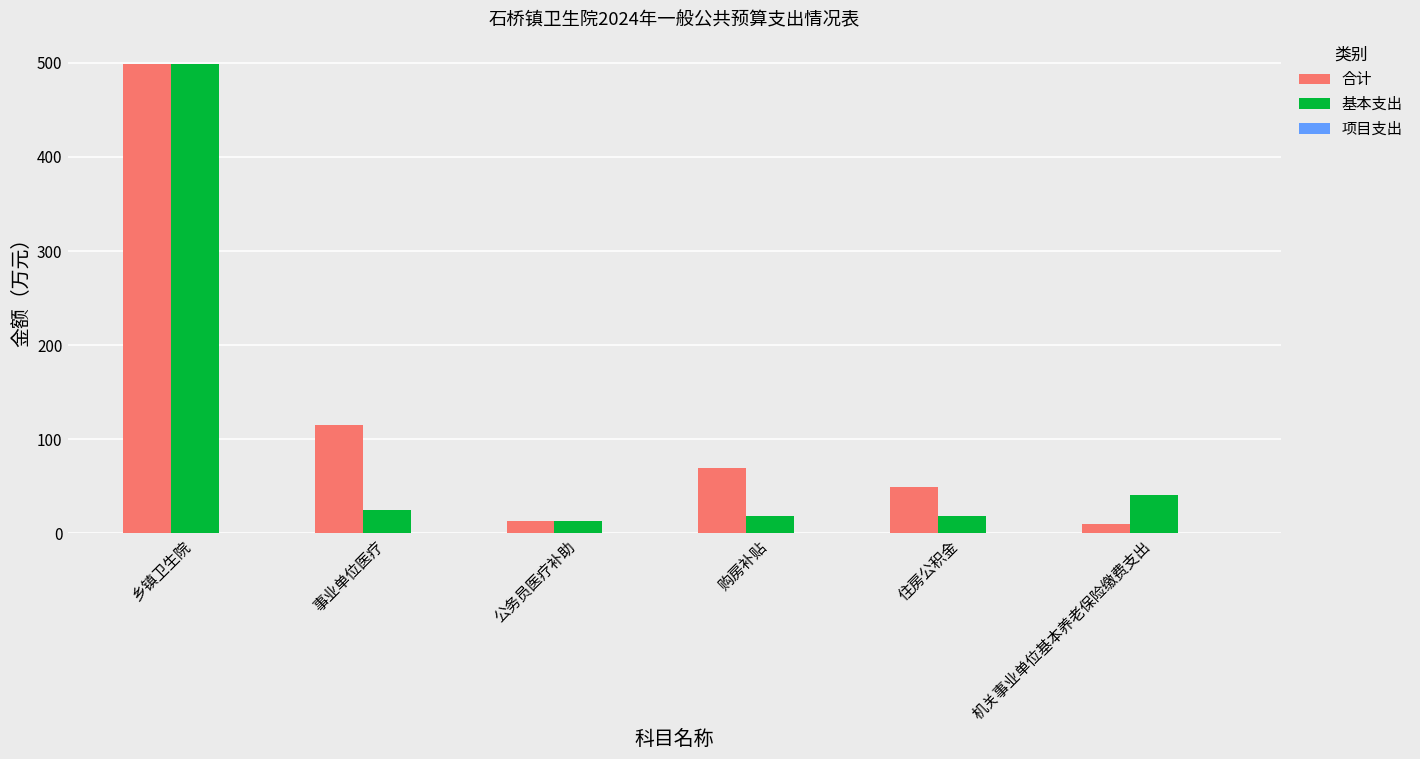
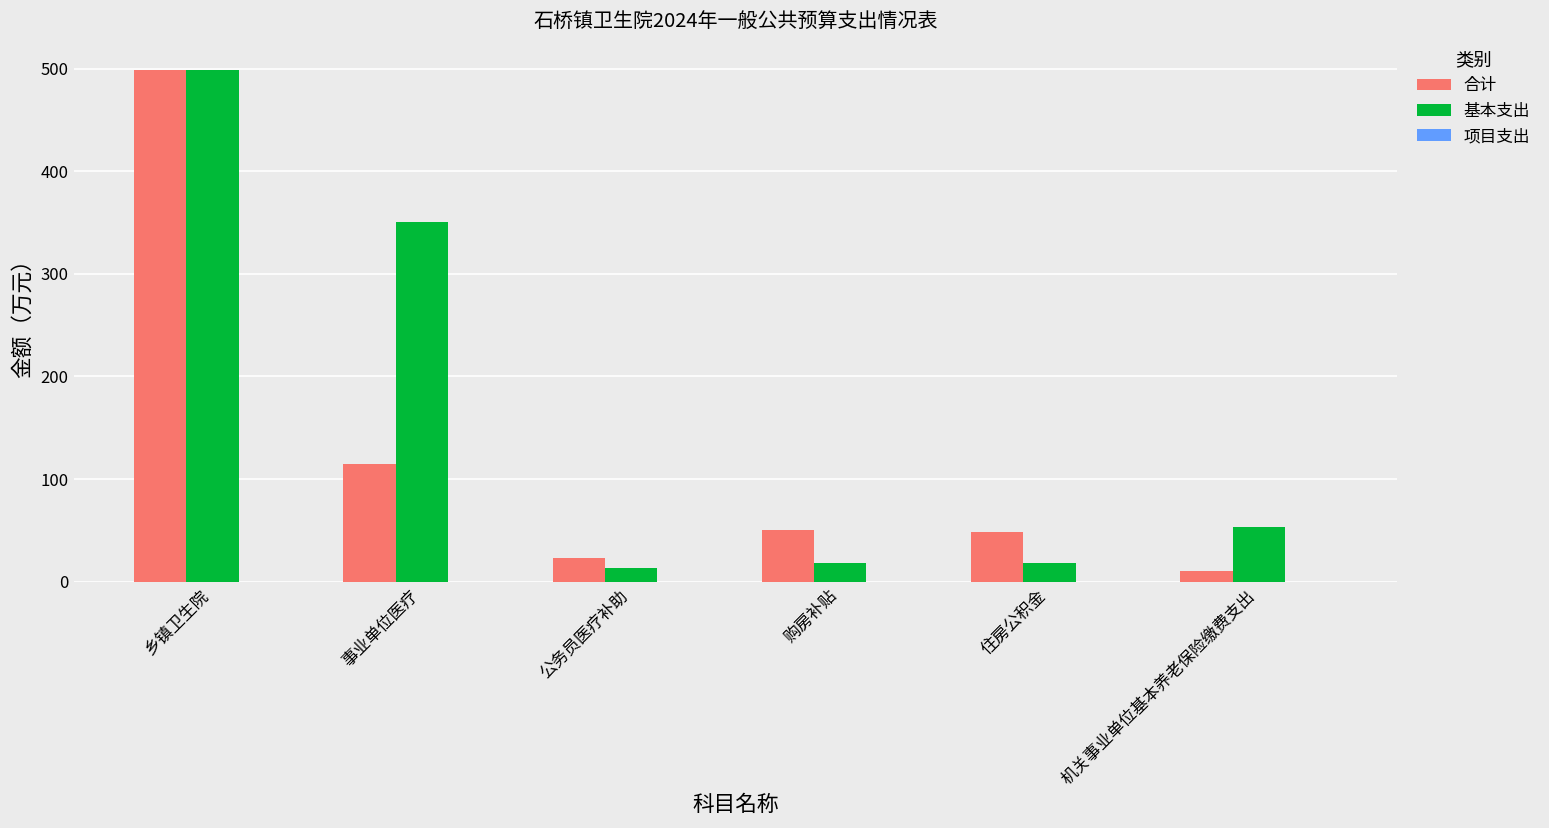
基本支出, 事业单位医疗: 30 -> 350
合计, 公务员医疗补助: 10 -> 20
合计, 购房补贴: 70 -> 50
基本支出, 机关事业单位基本养老保险缴费支出: 40 -> 50
